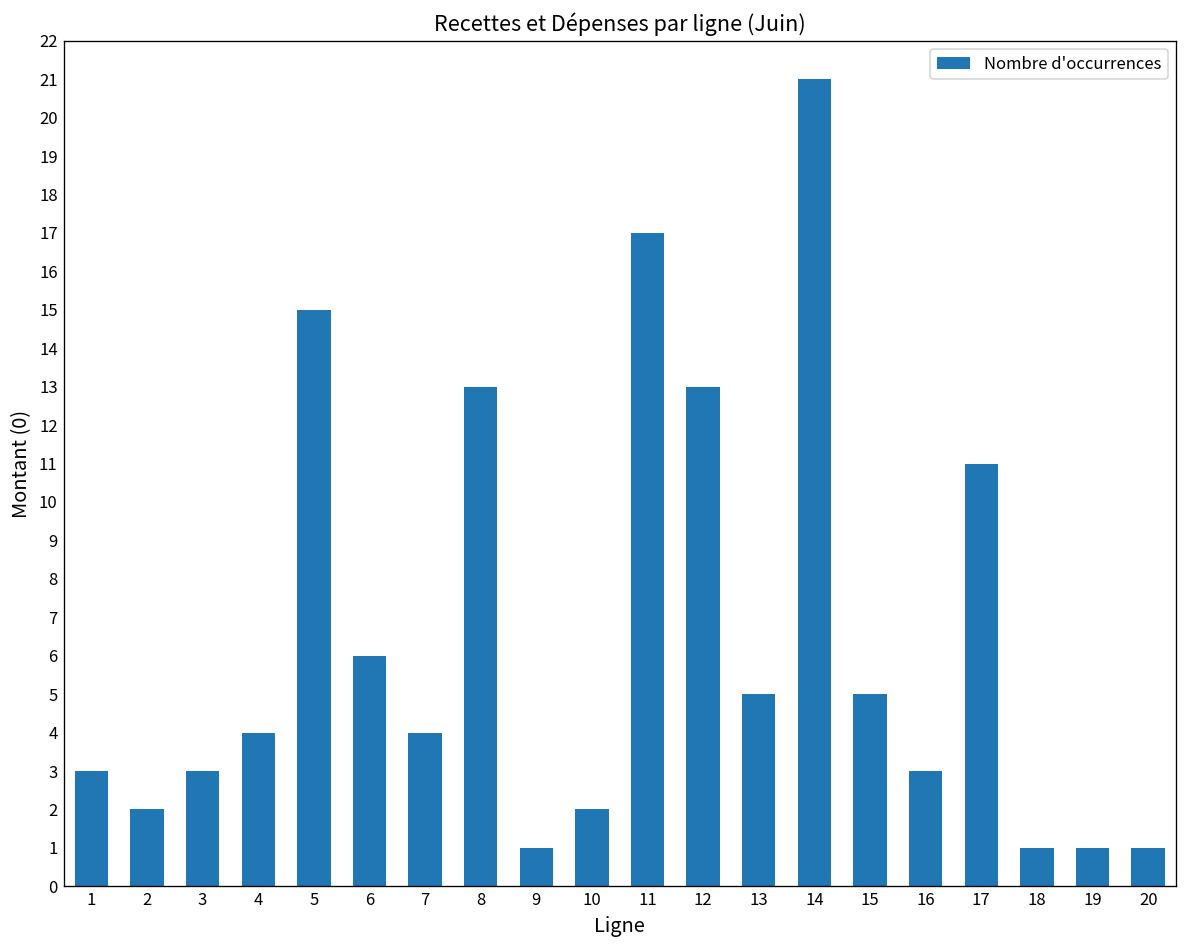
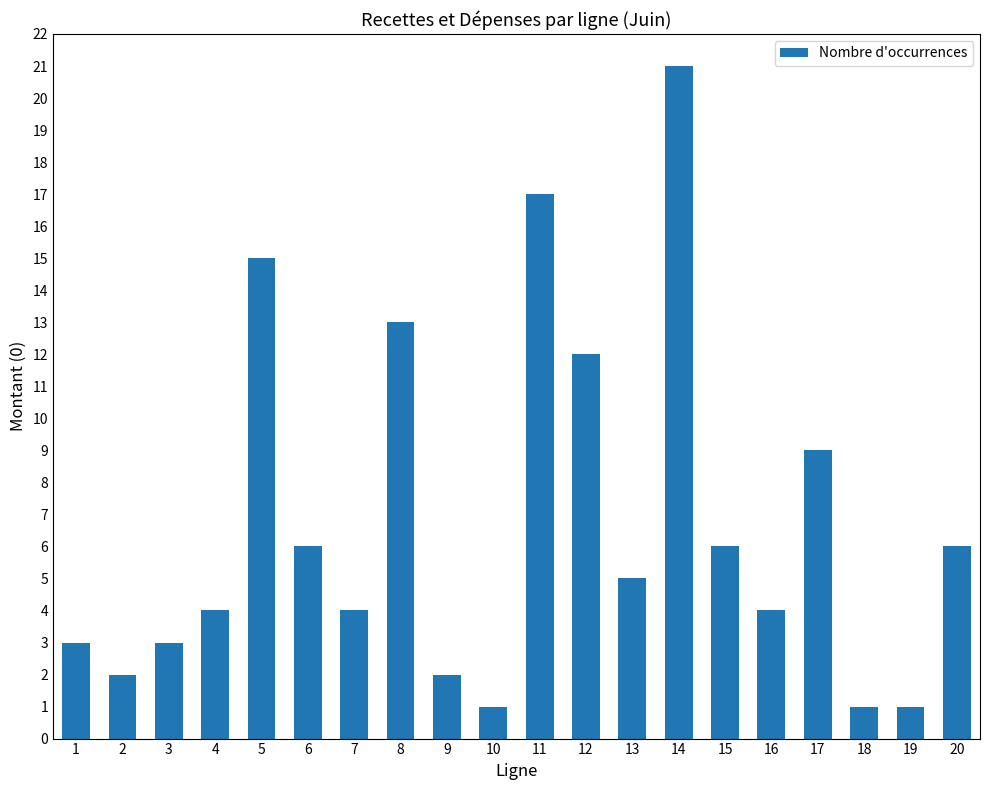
9: 1 -> 2
10: 2 -> 1
12: 13 -> 12
15: 5 -> 6
16: 3 -> 4
17: 11 -> 9
20: 1 -> 6
